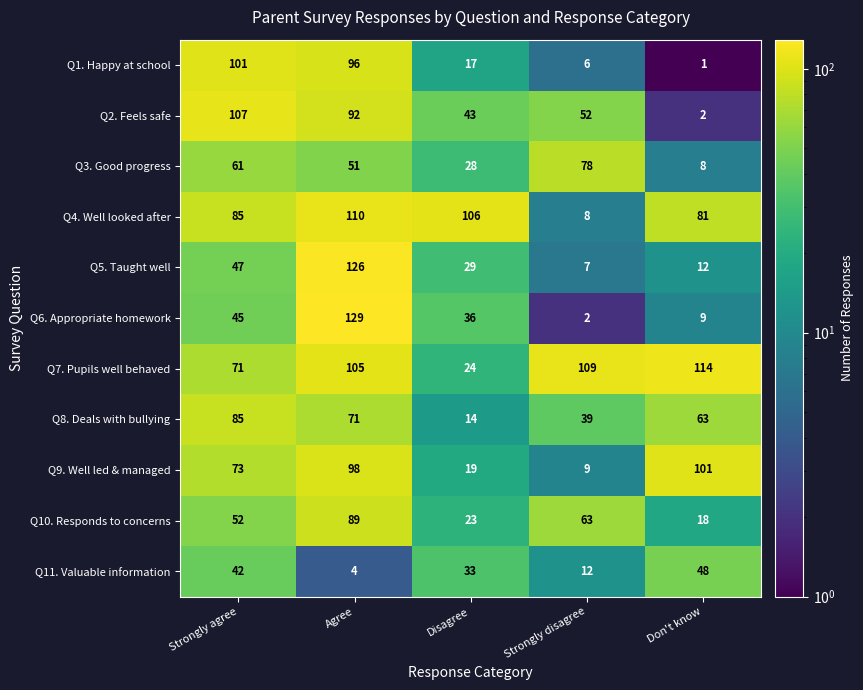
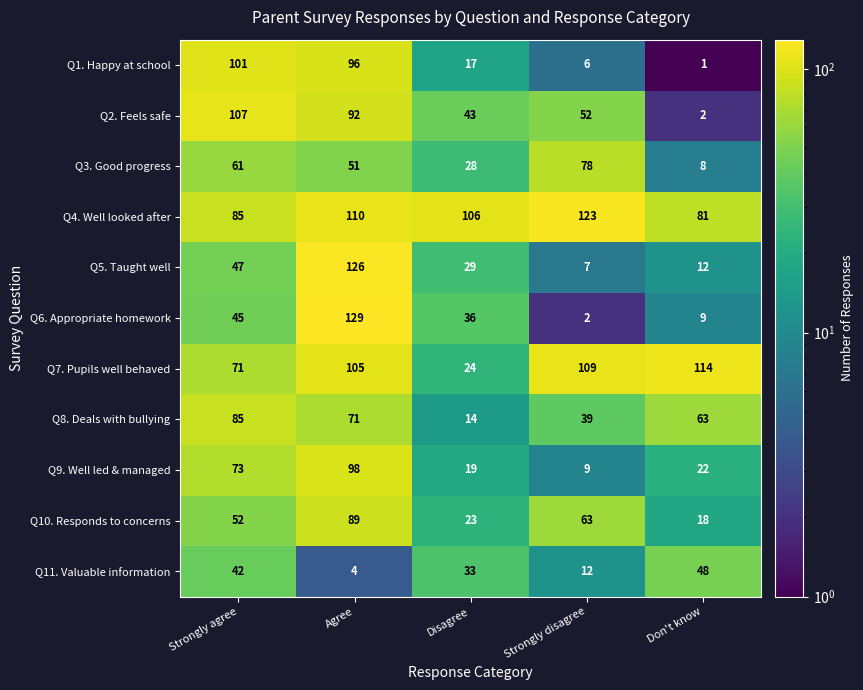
Q4. Well looked after, Strongly disagree: 8 -> 123
Q9. Well led & managed, Don't know: 101 -> 22
